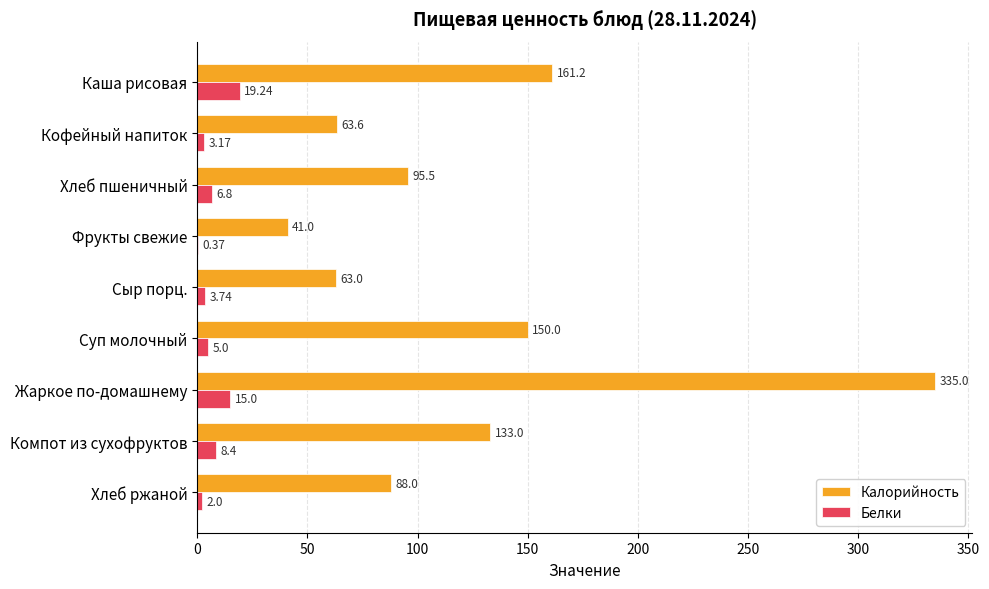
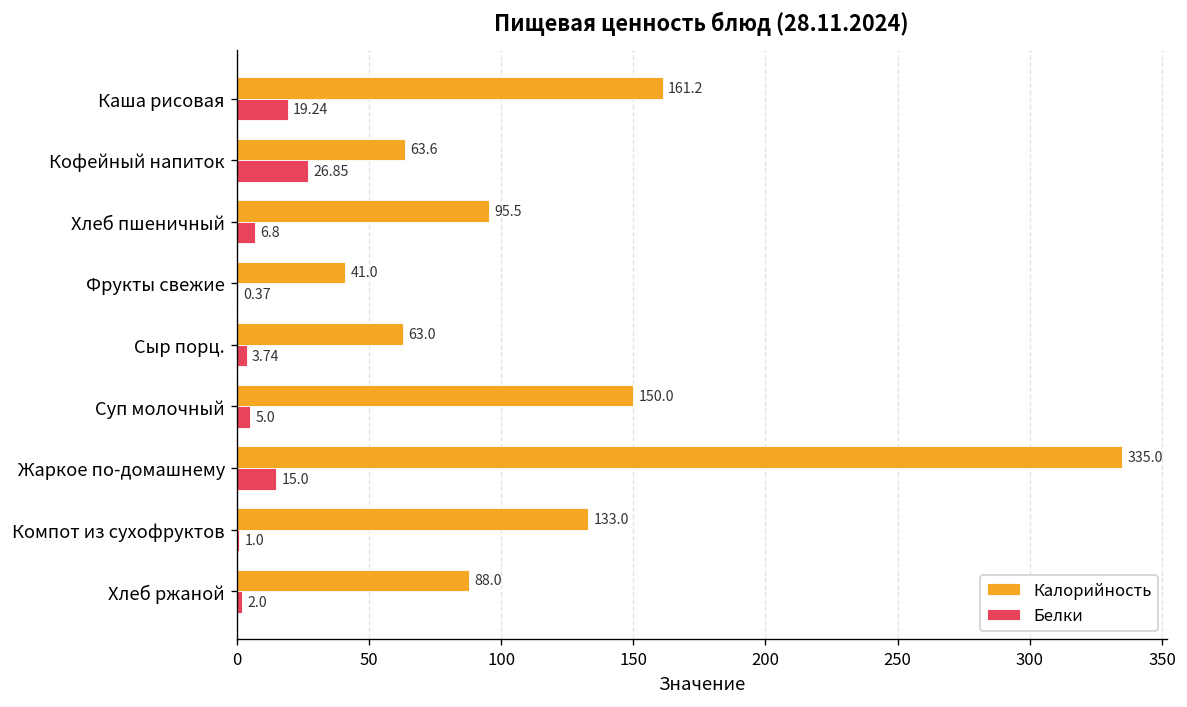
Белки, Кофейный напиток: 3.17 -> 26.85
Белки, Компот из сухофруктов: 8.4 -> 1.0
